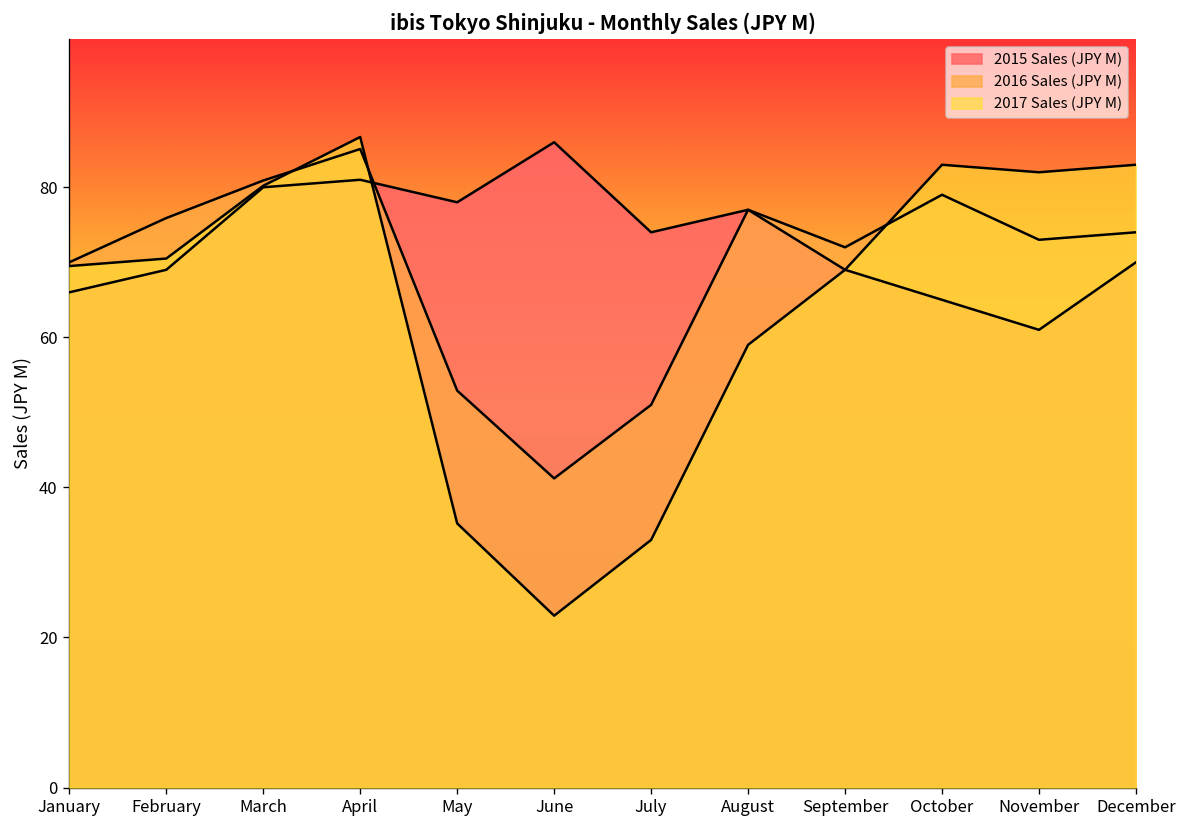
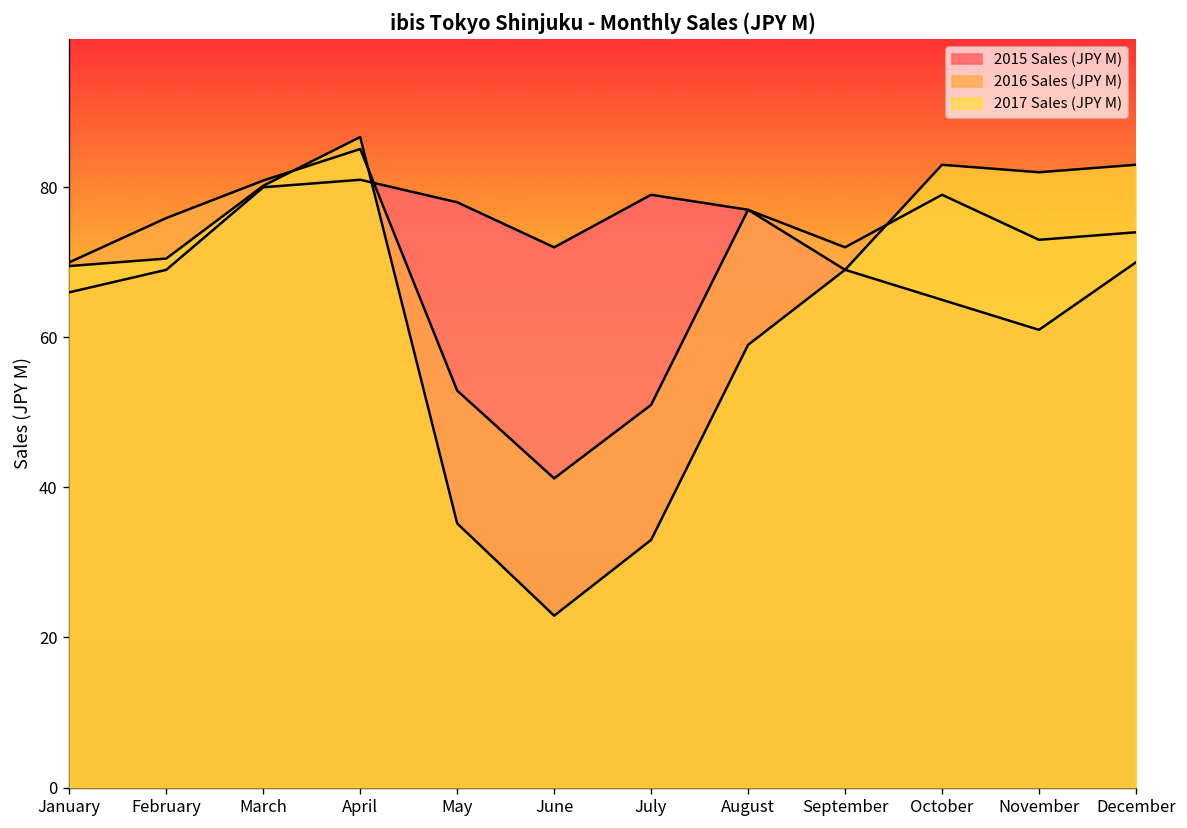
2015 Sales (JPY M), June: 86 -> 72
2015 Sales (JPY M), July: 74 -> 79
